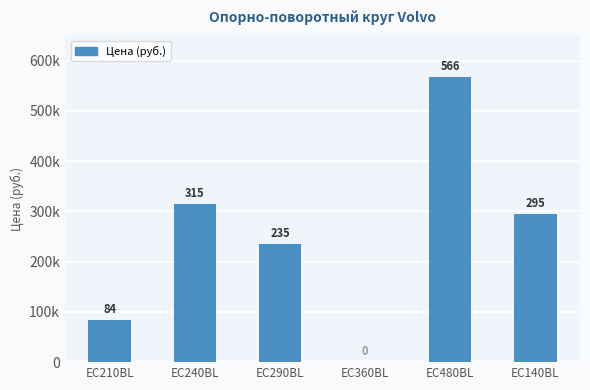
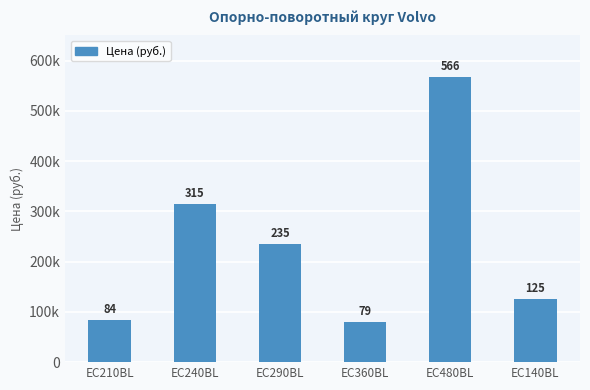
EC360BL: 0 -> 79
EC140BL: 295 -> 125
